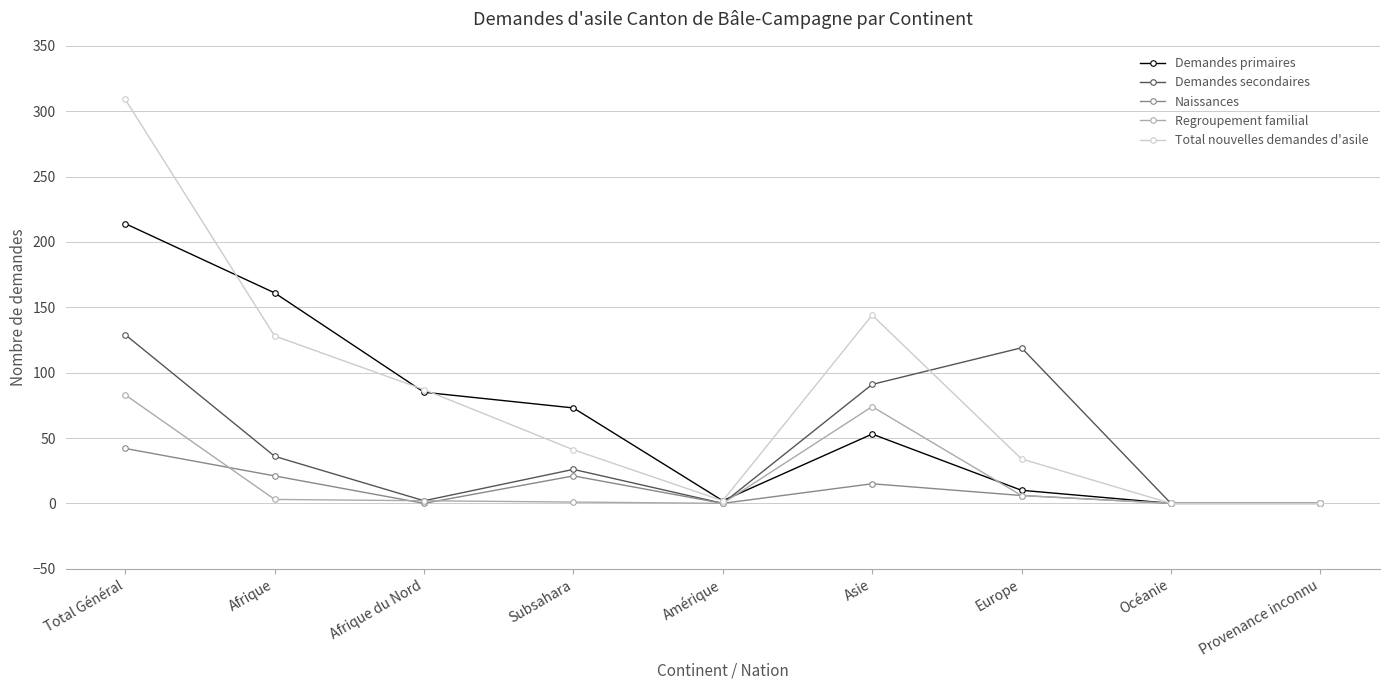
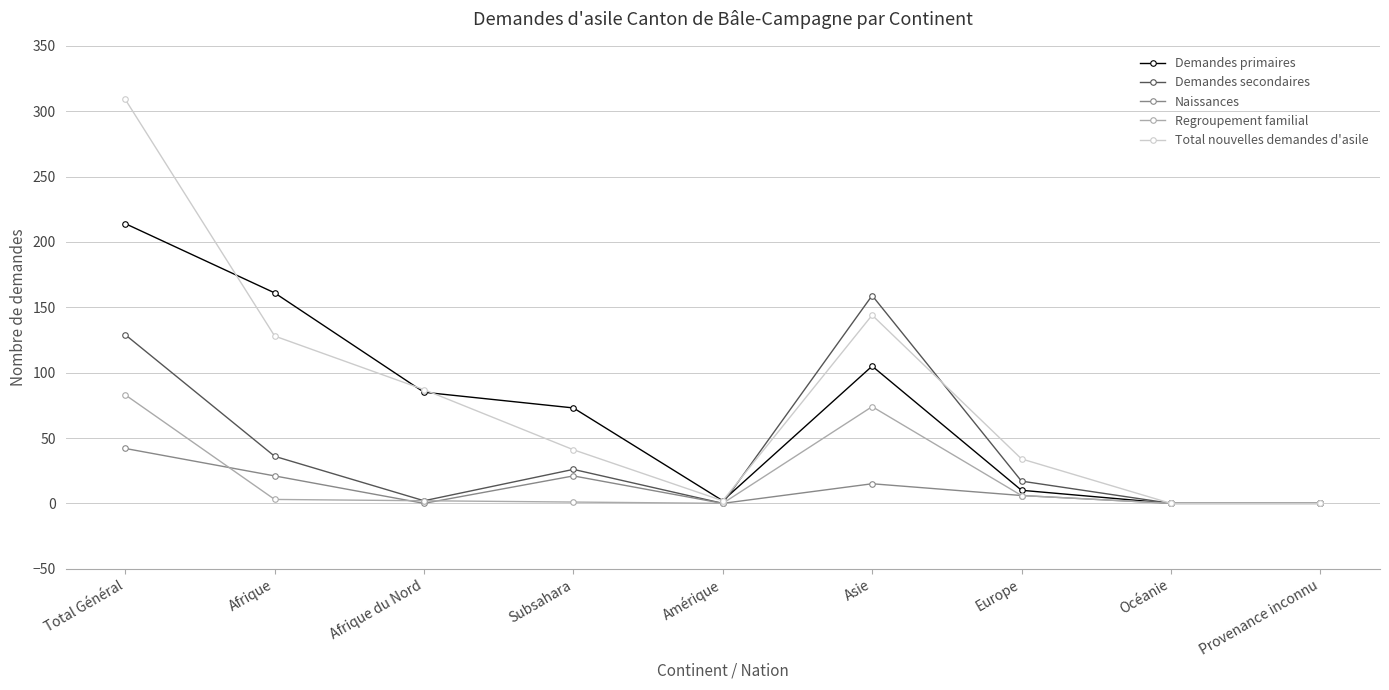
Demandes primaires, Asie: 53 -> 105
Demandes secondaires, Asie: 91 -> 159
Demandes secondaires, Europe: 119 -> 17
